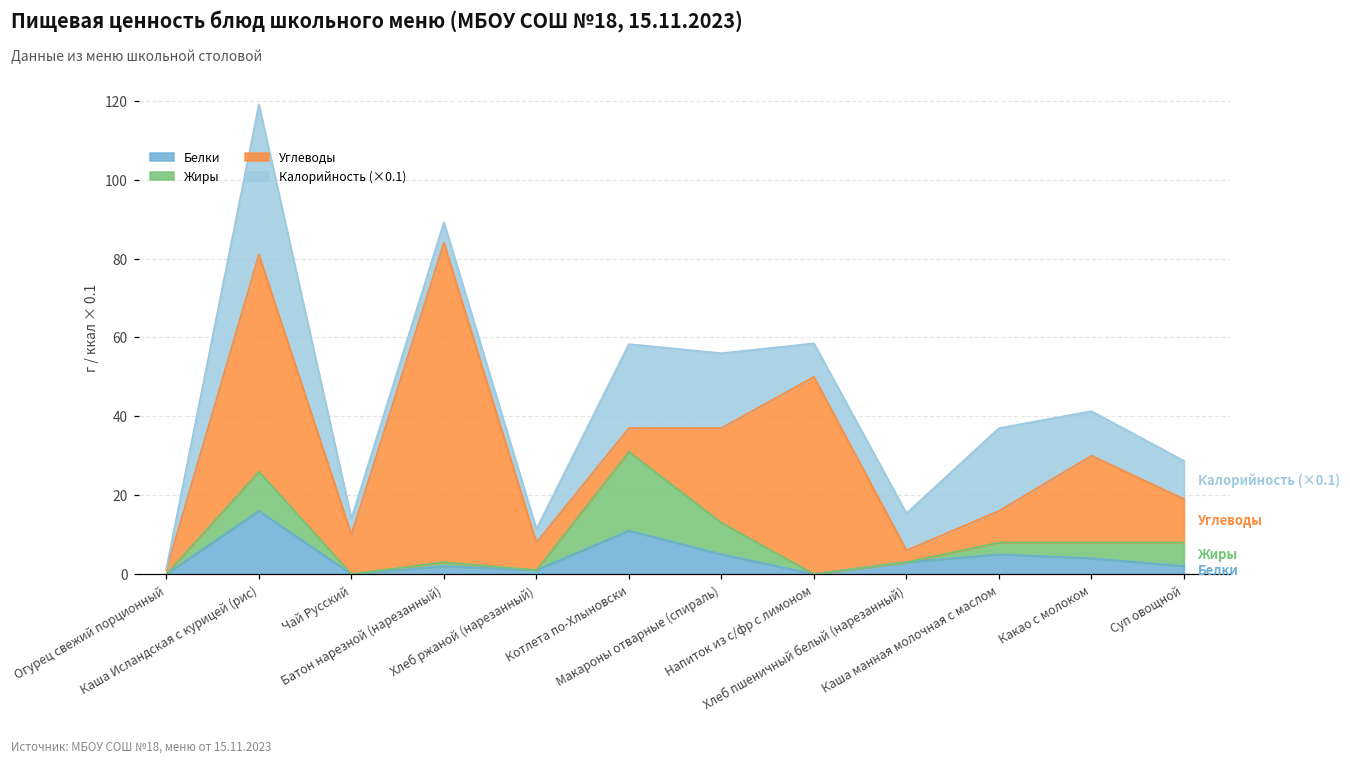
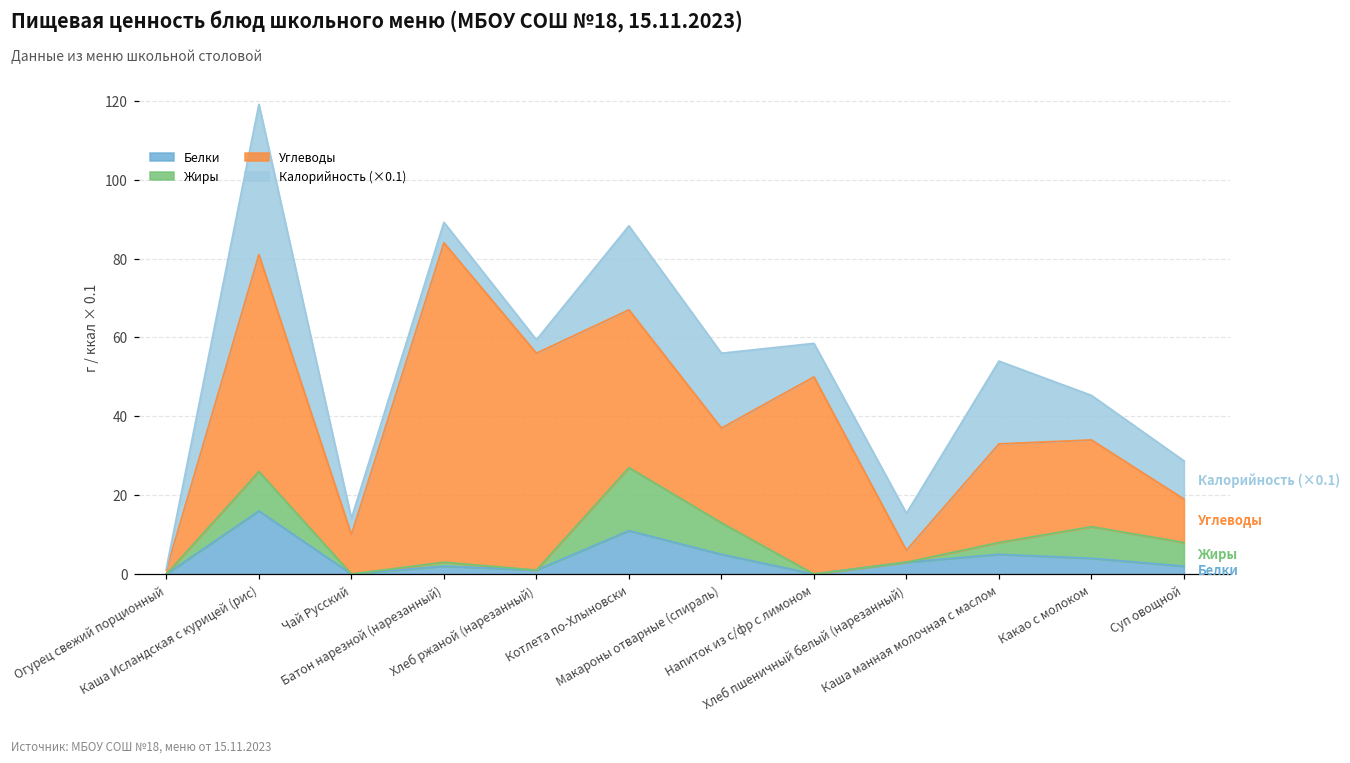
Углеводы, Хлеб ржаной (нарезанный): 7 -> 55
Жиры, Котлета по-Хлыновски: 20 -> 16
Углеводы, Котлета по-Хлыновски: 6 -> 40
Углеводы, Каша манная молочная с маслом: 8 -> 25
Жиры, Какао с молоком: 4 -> 8
